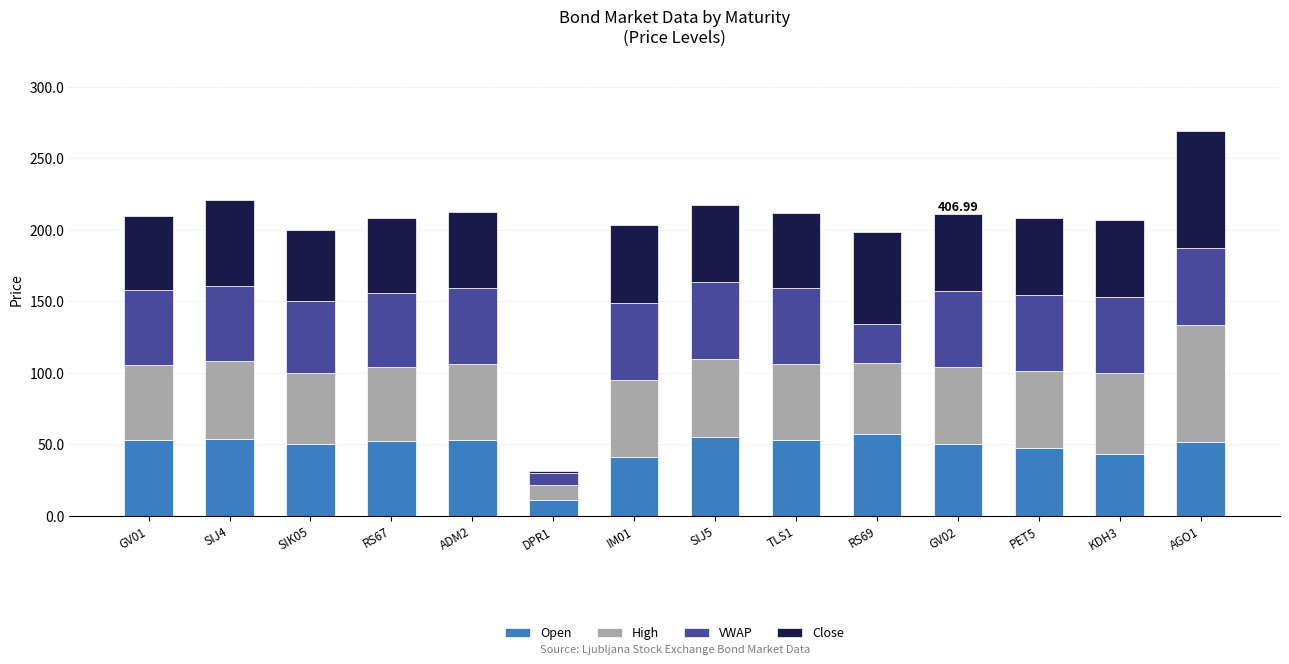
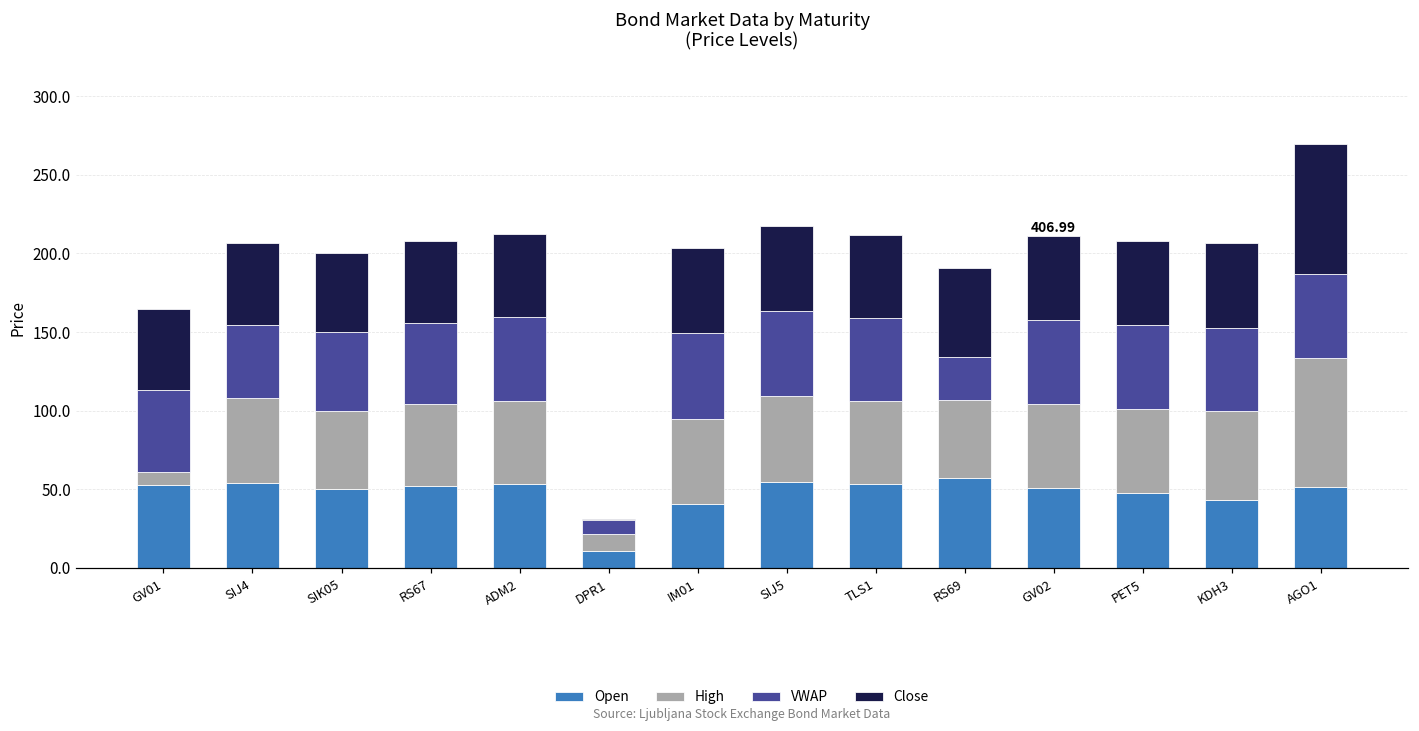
High, GV01: 53 -> 8
VWAP, SIJ4: 53 -> 47
Close, SIJ4: 60 -> 52
Close, RS69: 64 -> 57
